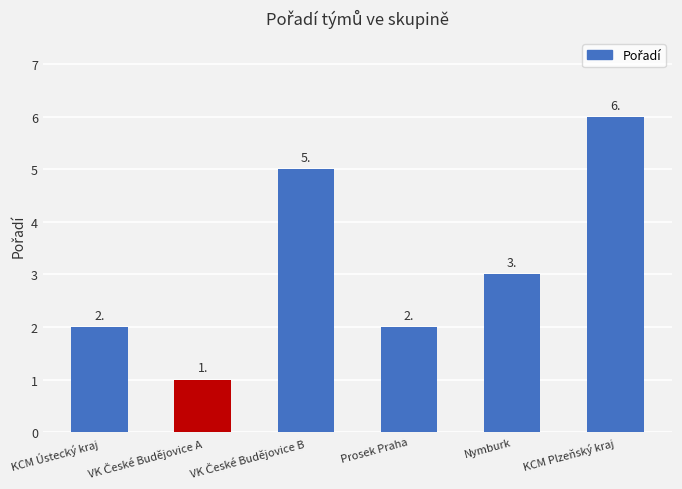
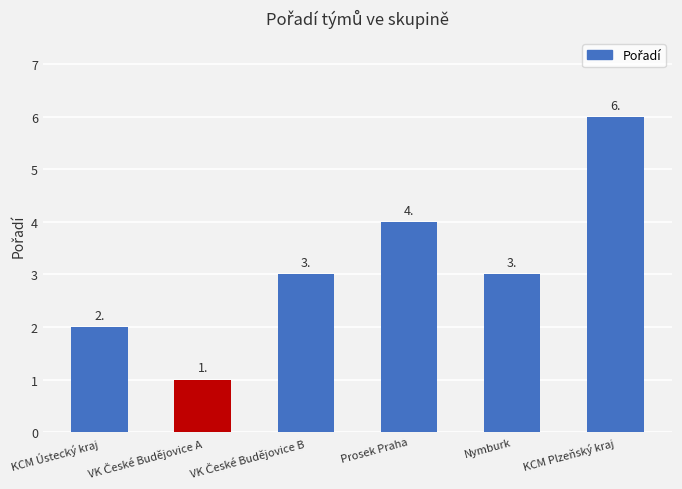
VK České Budějovice B: 5. -> 3.
Prosek Praha: 2. -> 4.
